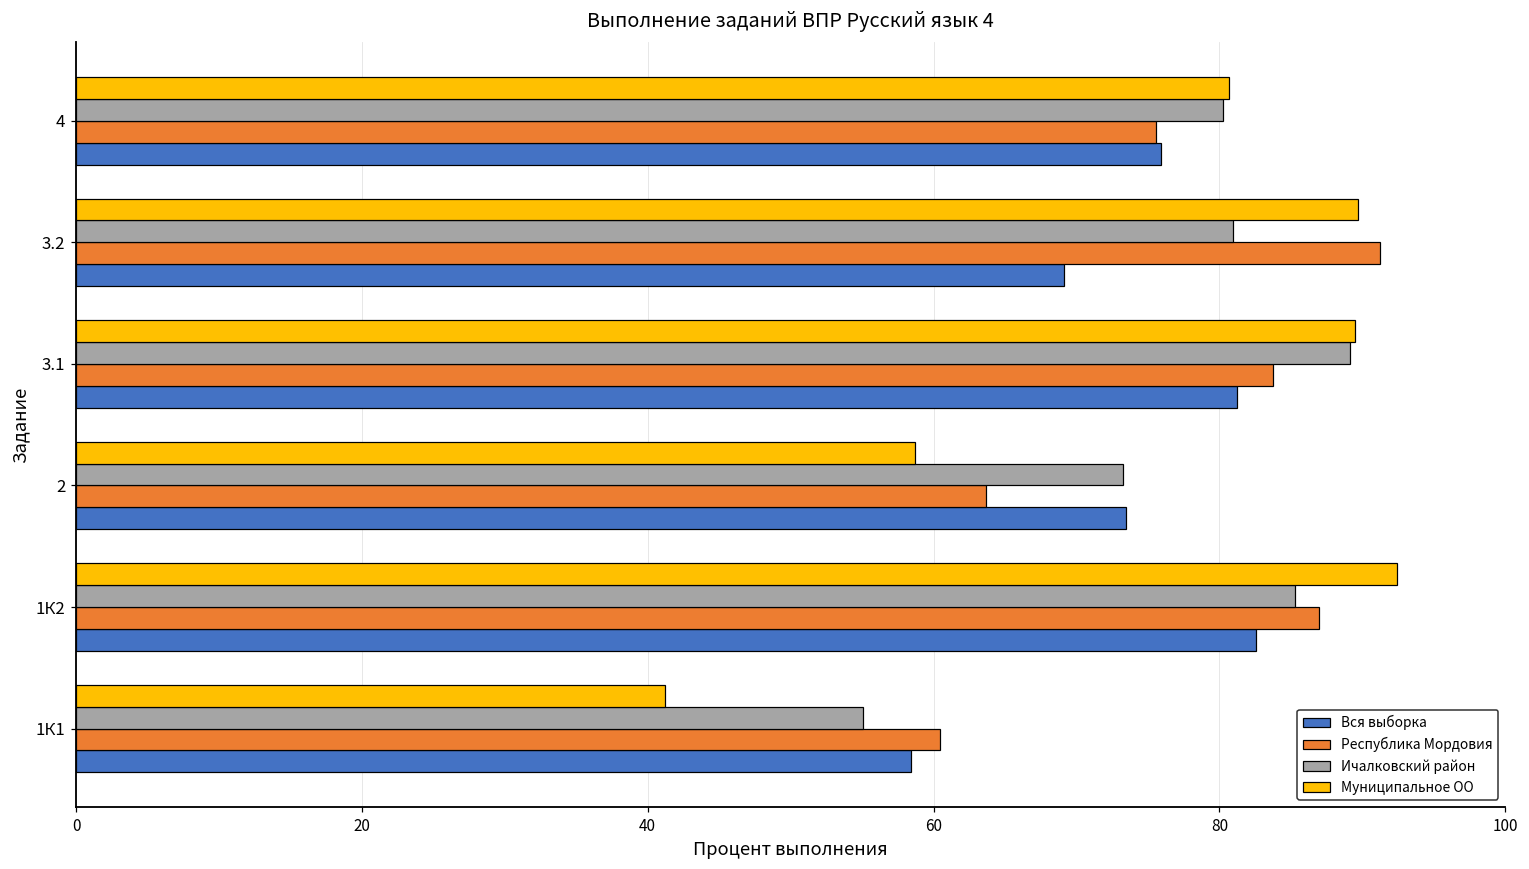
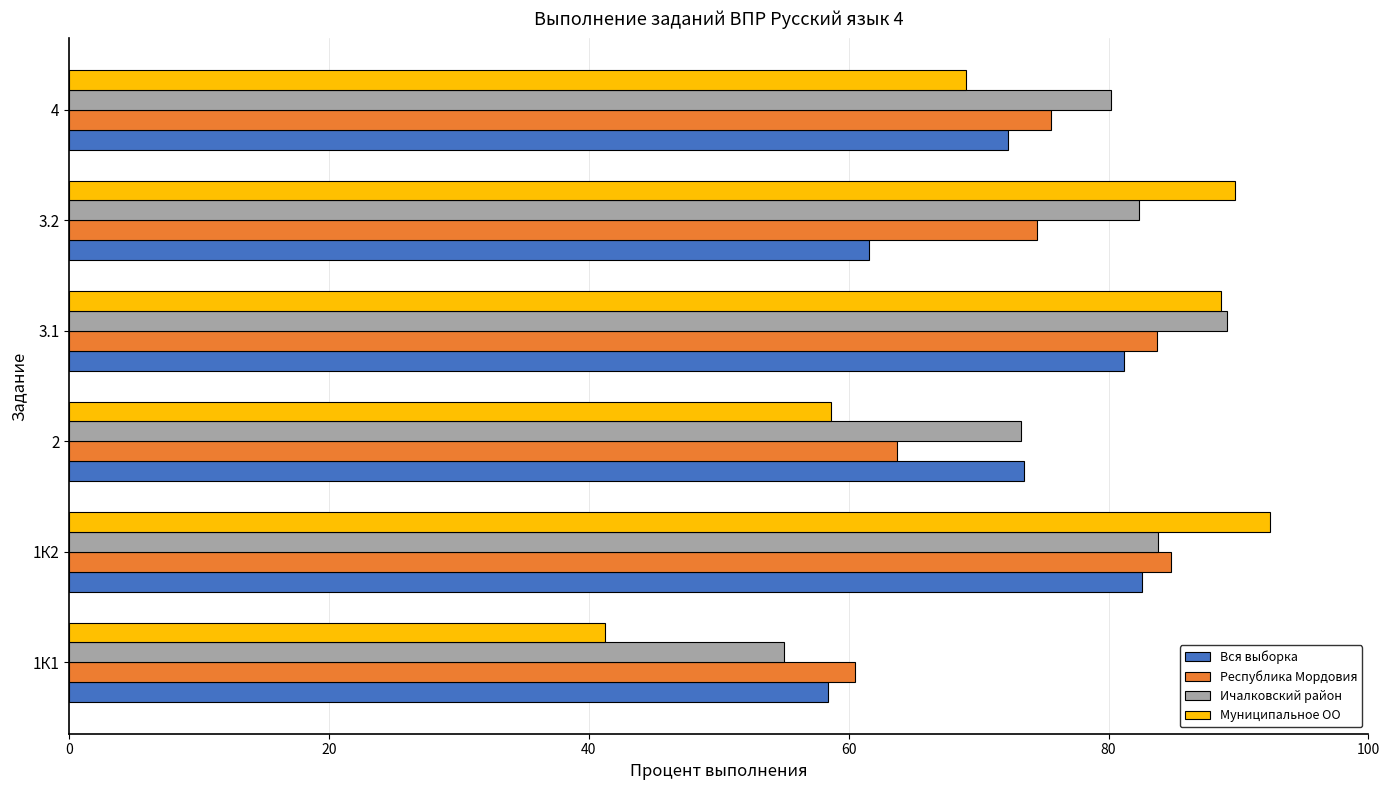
Муниципальное ОО, 4: 80.7 -> 69.1
Вся выборка, 4: 75.9 -> 72.3
Ичалковский район, 3.2: 81.0 -> 82.3
Республика Мордовия, 3.2: 91.3 -> 74.5
Вся выборка, 3.2: 69.1 -> 61.6
Муниципальное ОО, 3.1: 89.5 -> 88.6
Ичалковский район, 1К2: 85.3 -> 83.8
Республика Мордовия, 1К2: 87.0 -> 84.8
